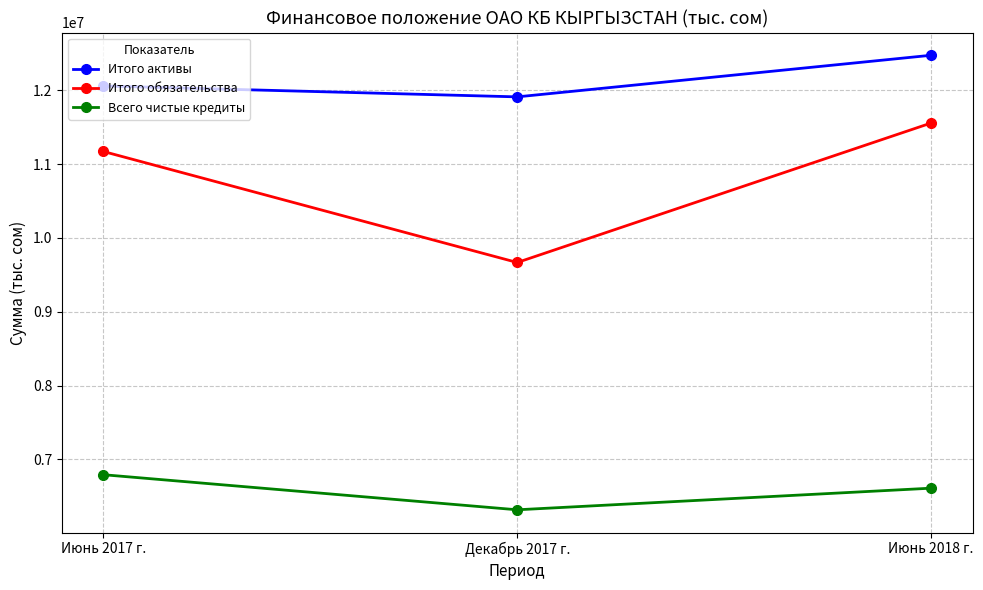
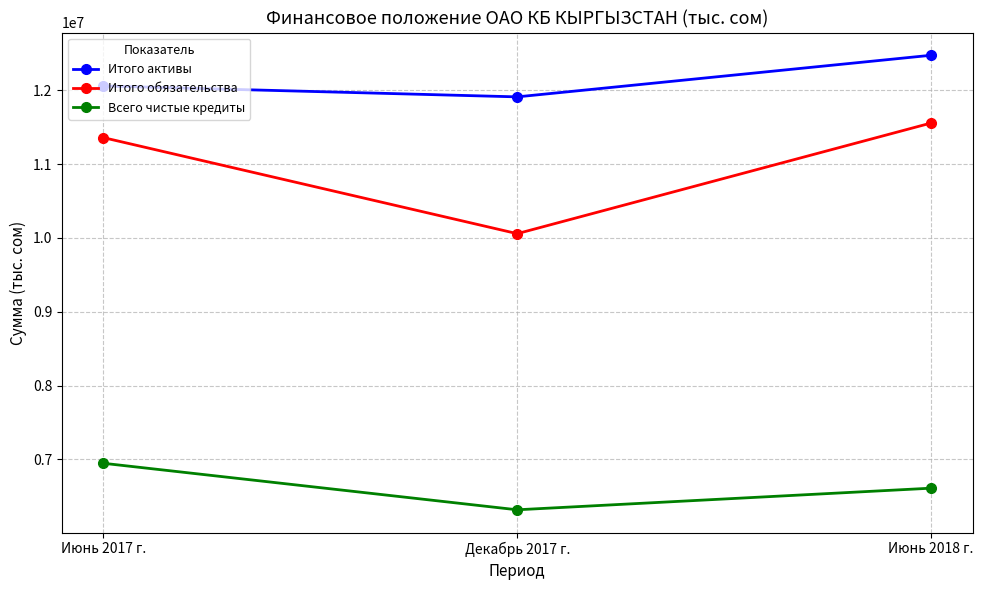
Итого обязательства, Июнь 2017 г.: 11200000 -> 11400000
Всего чистые кредиты, Июнь 2017 г.: 6800000 -> 6900000
Итого обязательства, Декабрь 2017 г.: 9700000 -> 10100000
